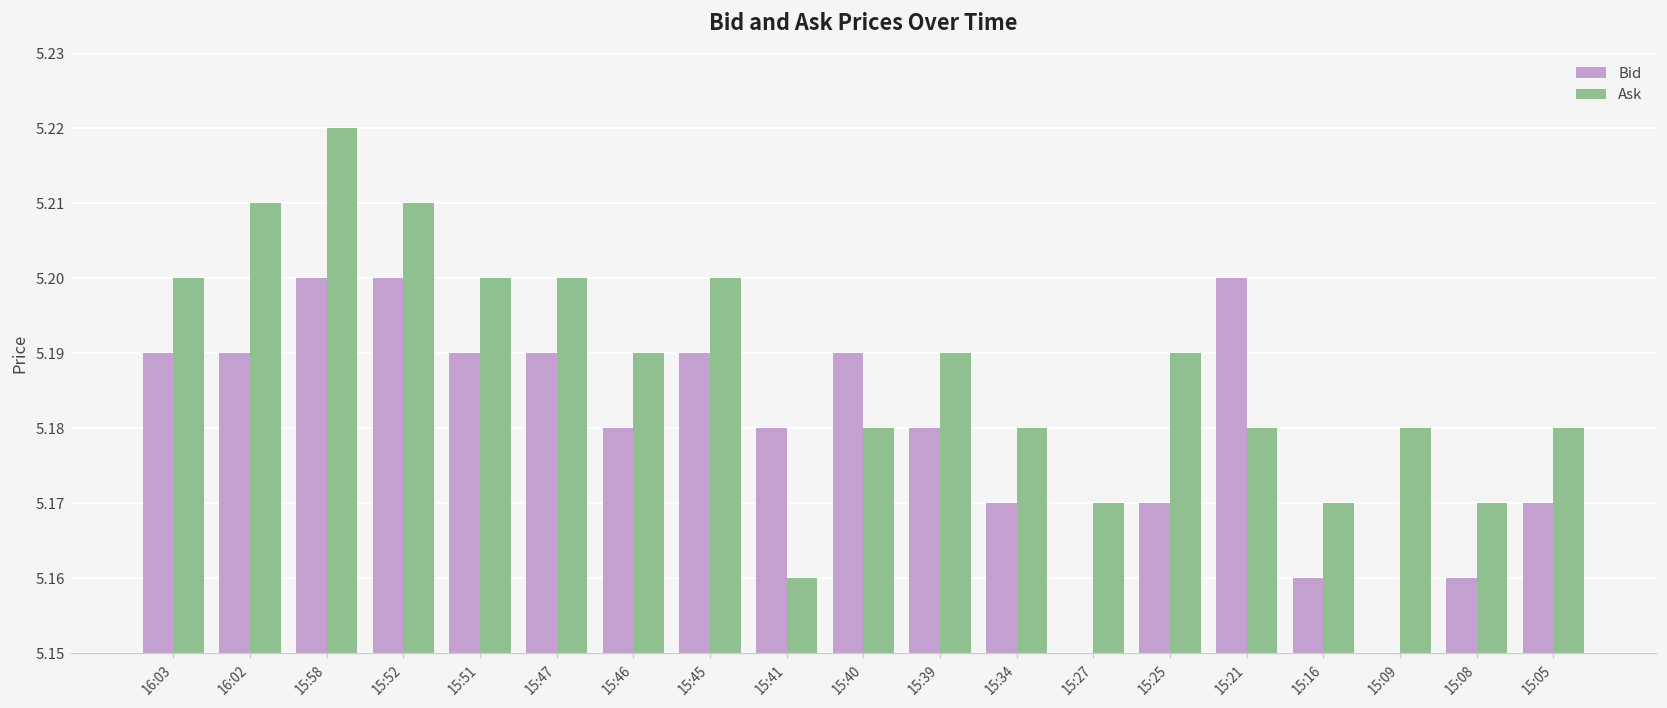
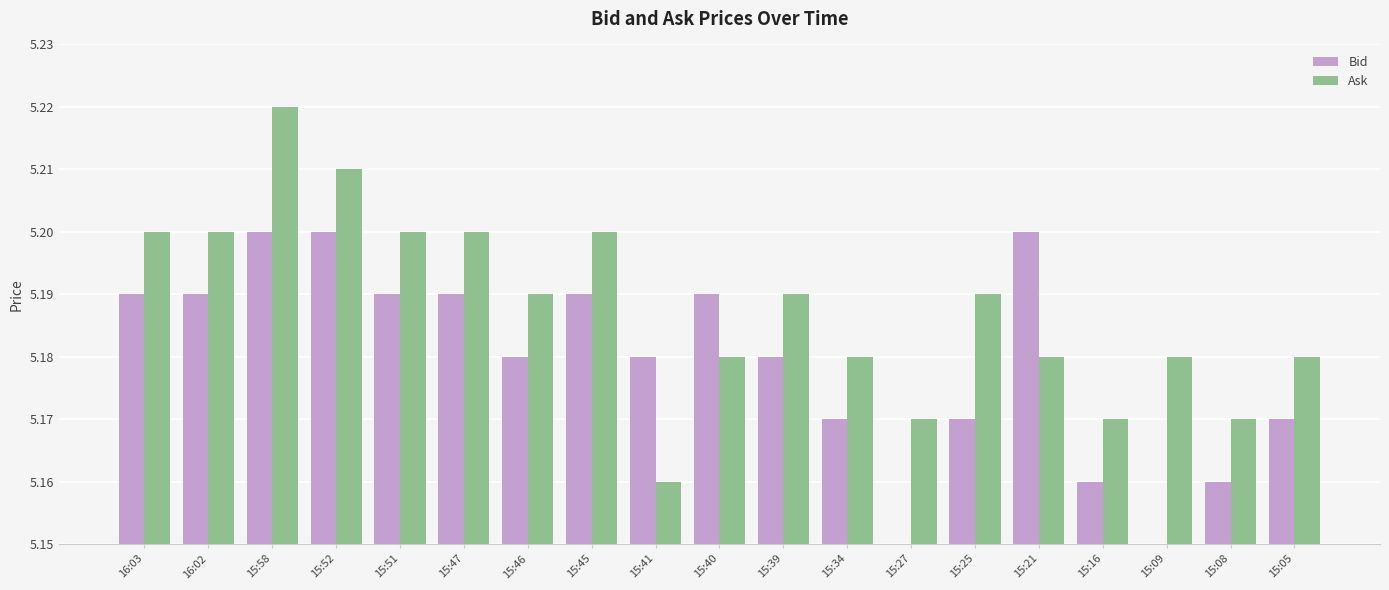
Ask, 16:02: 5.21 -> 5.20
